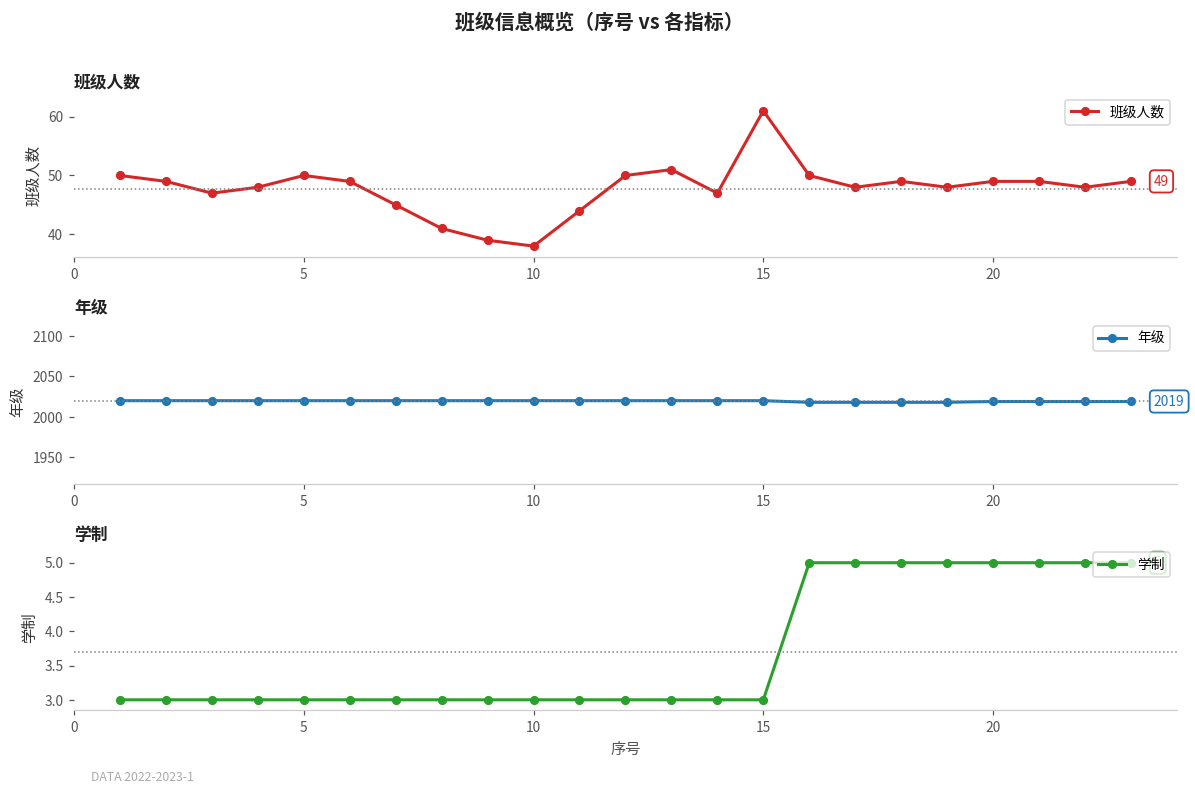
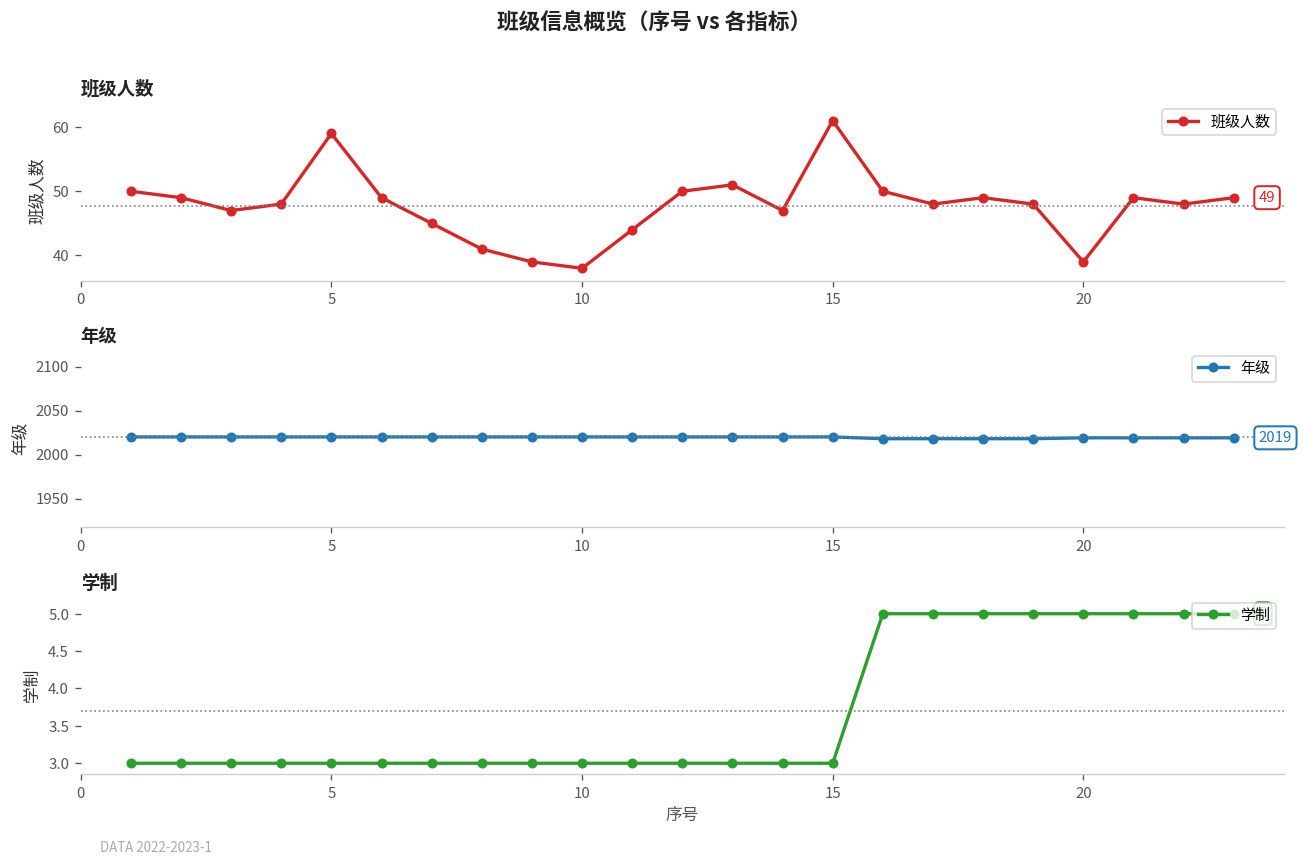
班级人数, 5: 50 -> 59
班级人数, 20: 49 -> 39
